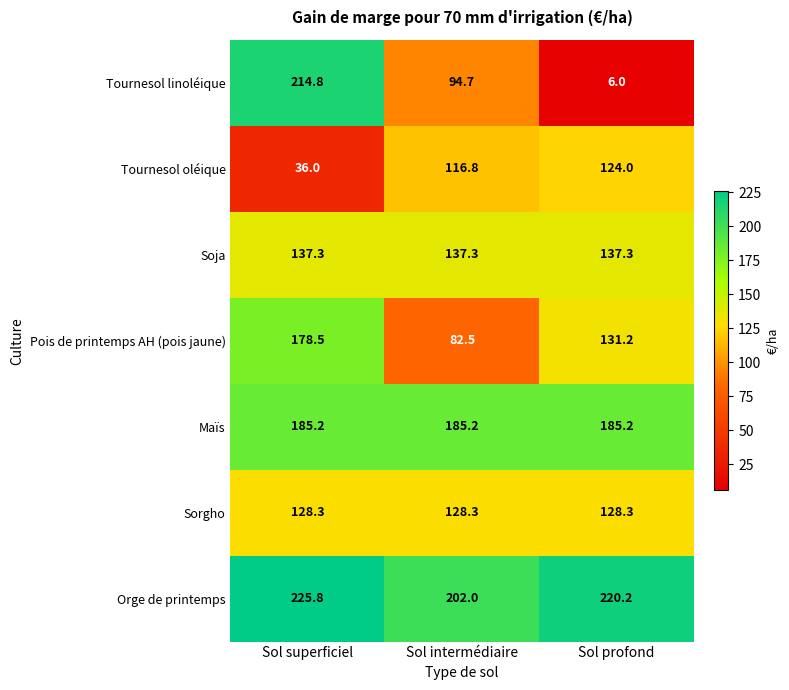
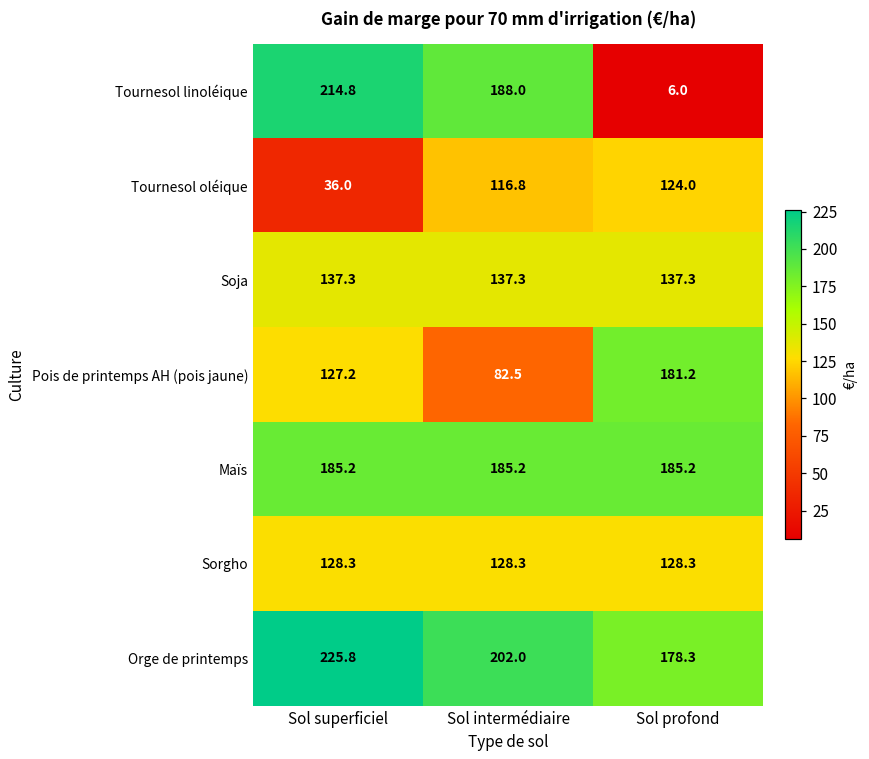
Tournesol linoléique, Sol intermédiaire: 94.7 -> 188.0
Pois de printemps AH (pois jaune), Sol superficiel: 178.5 -> 127.2
Pois de printemps AH (pois jaune), Sol profond: 131.2 -> 181.2
Orge de printemps, Sol profond: 220.2 -> 178.3
